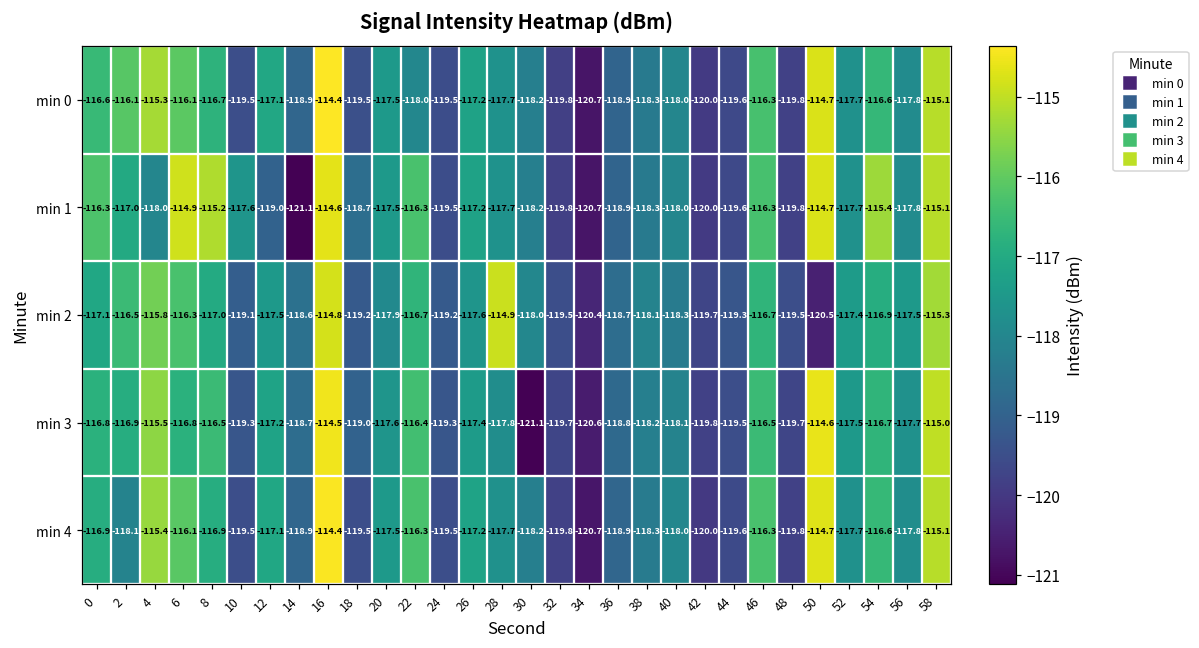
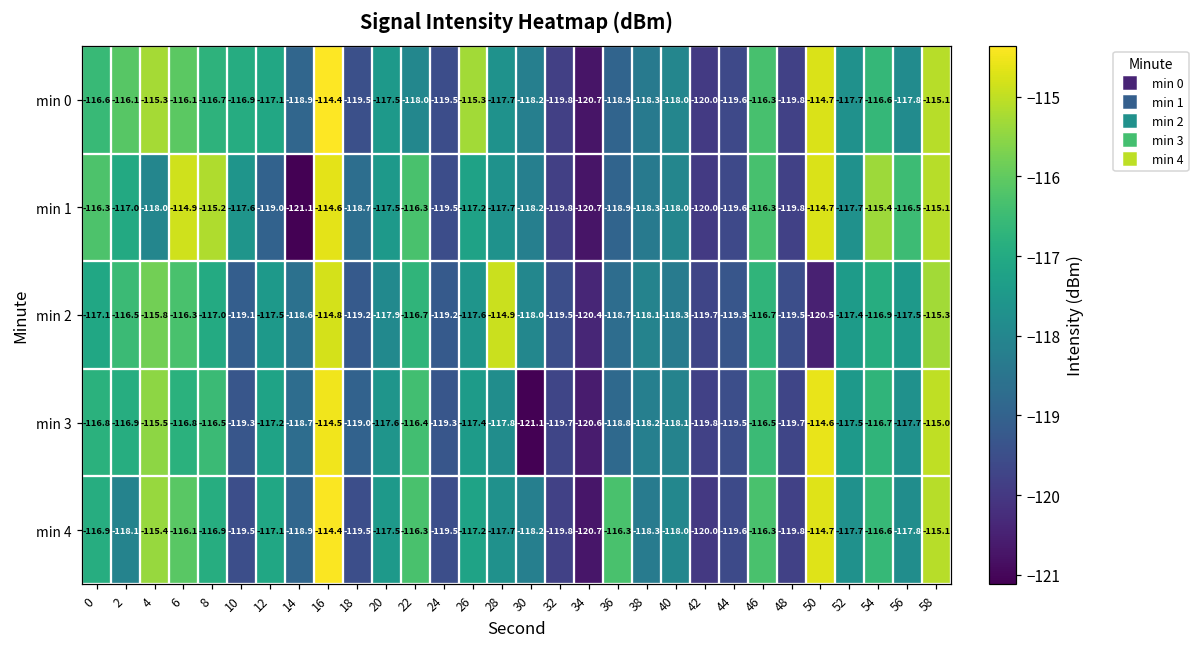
min 0, 10: -119.5 -> -116.9
min 0, 26: -117.2 -> -115.3
min 1, 56: -117.8 -> -116.5
min 4, 36: -118.9 -> -116.3
